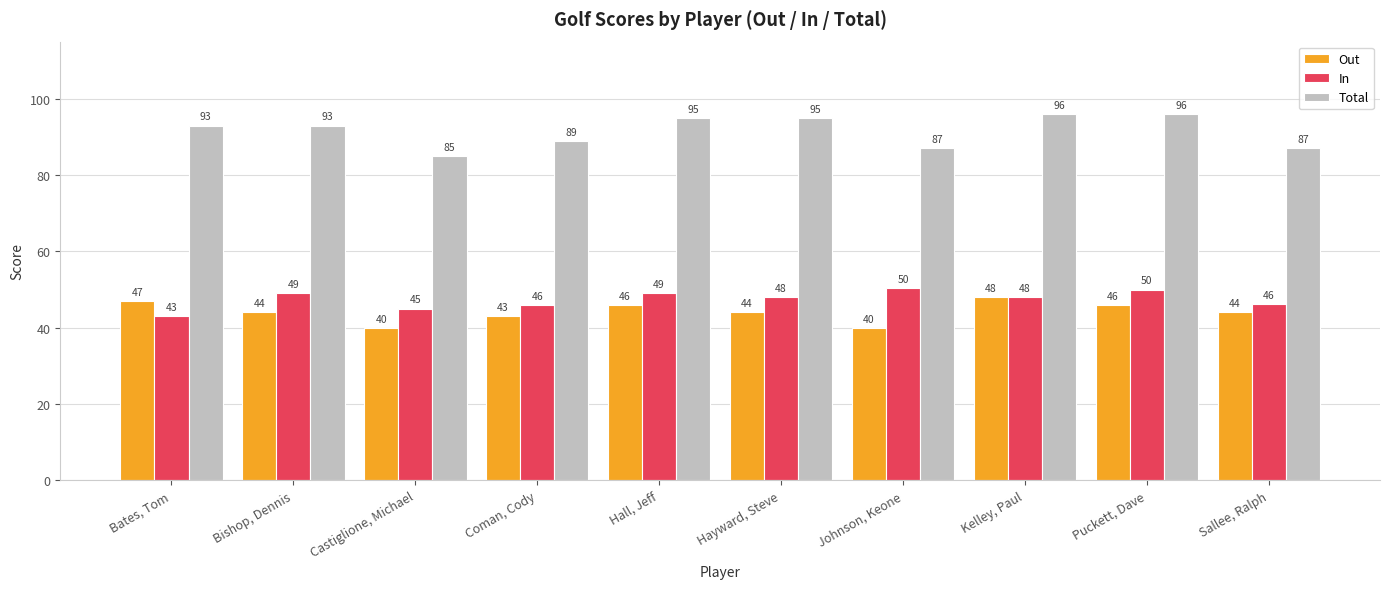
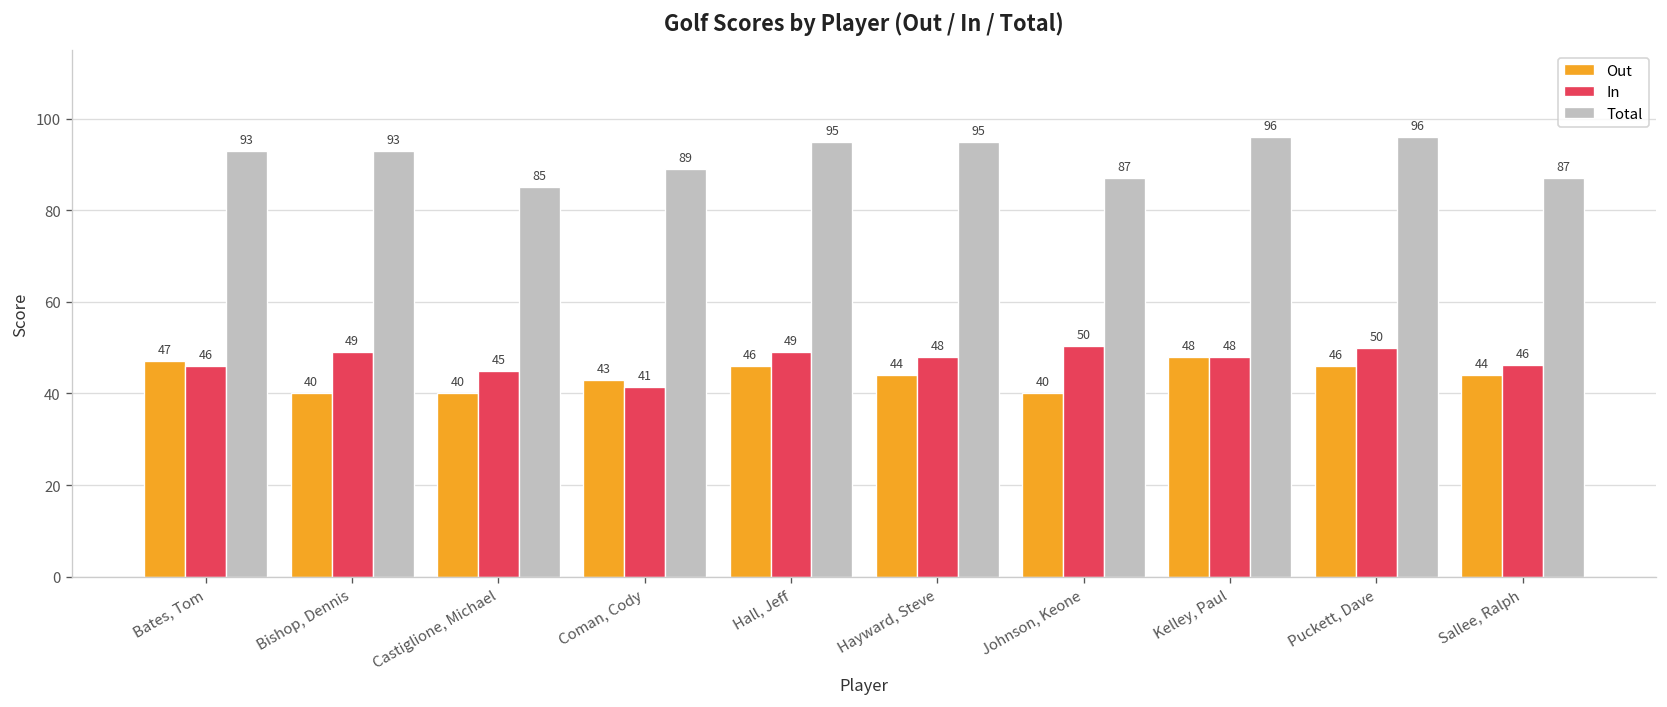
In, Bates, Tom: 43 -> 46
Out, Bishop, Dennis: 44 -> 40
In, Coman, Cody: 46 -> 41
